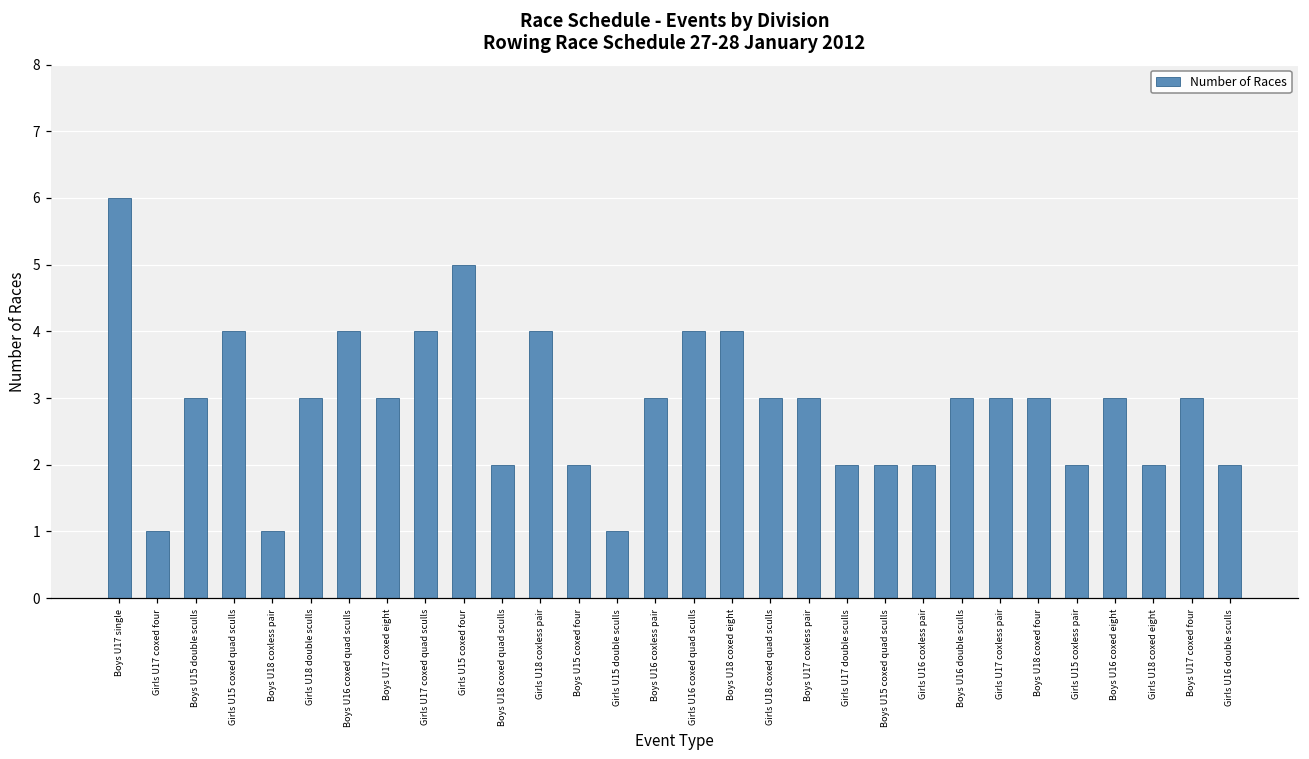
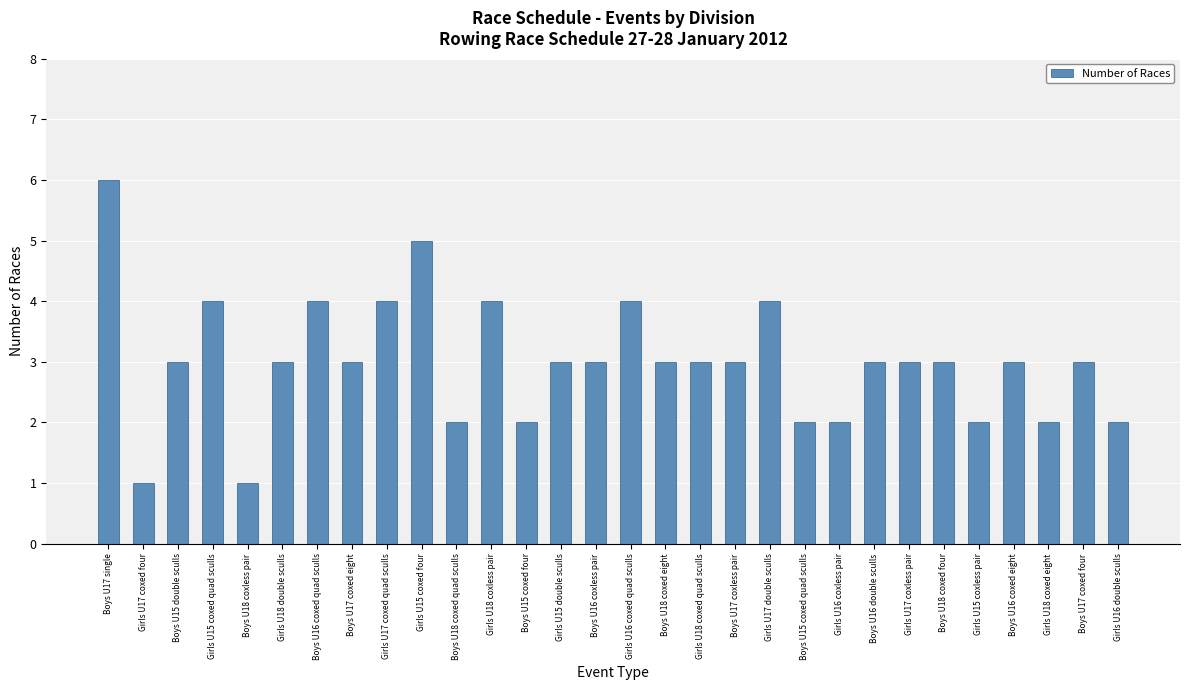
Girls U15 double sculls: 1 -> 3
Boys U18 coxed eight: 4 -> 3
Girls U17 double sculls: 2 -> 4
